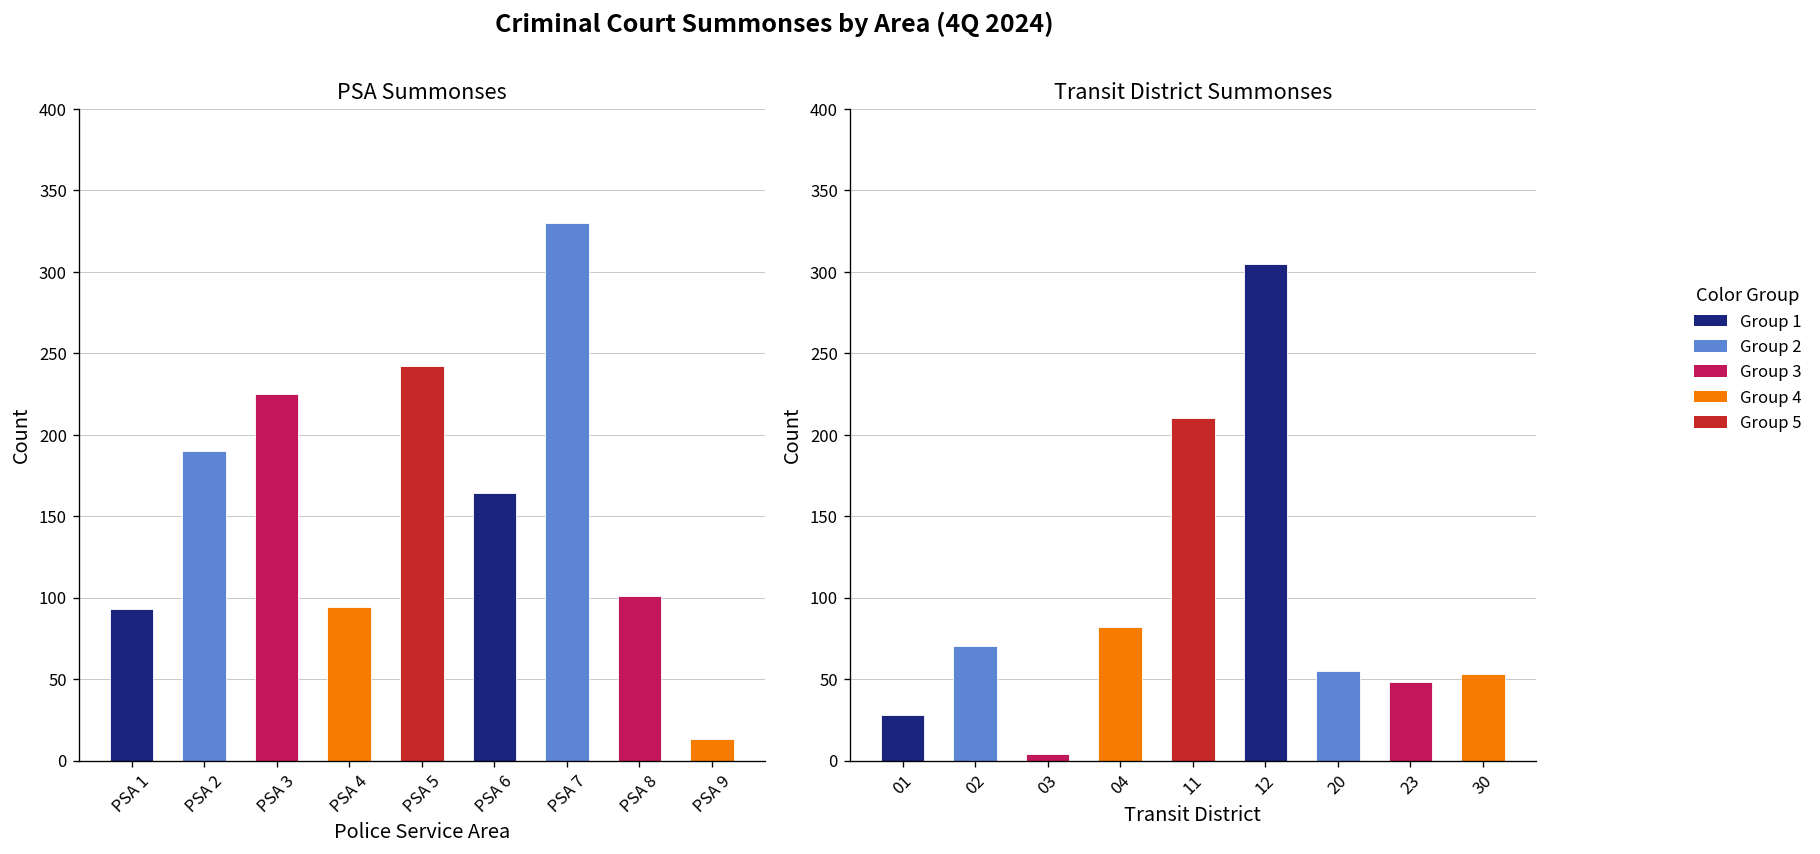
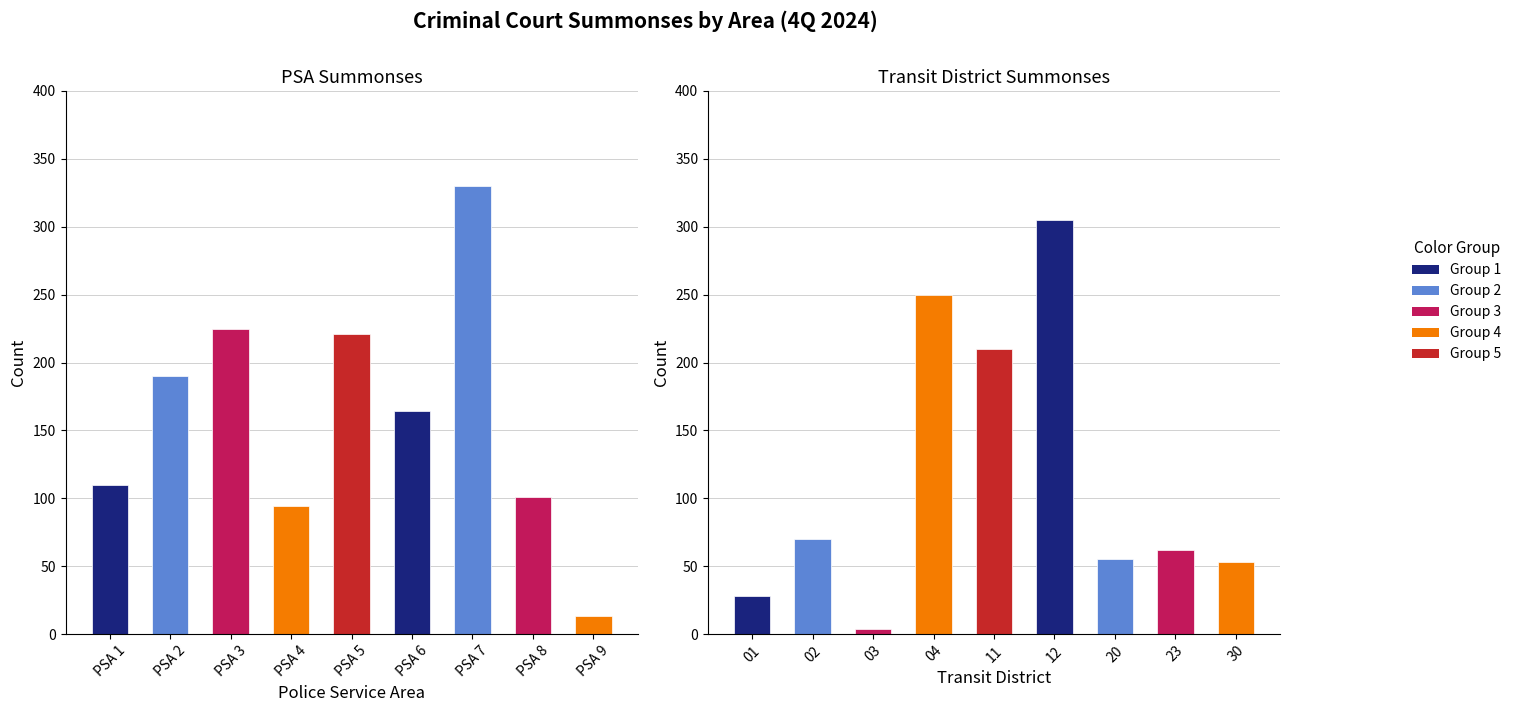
PSA Summonses, PSA 1: 93 -> 110
PSA Summonses, PSA 5: 242 -> 221
Transit District Summonses, 04: 82 -> 250
Transit District Summonses, 23: 48 -> 62
